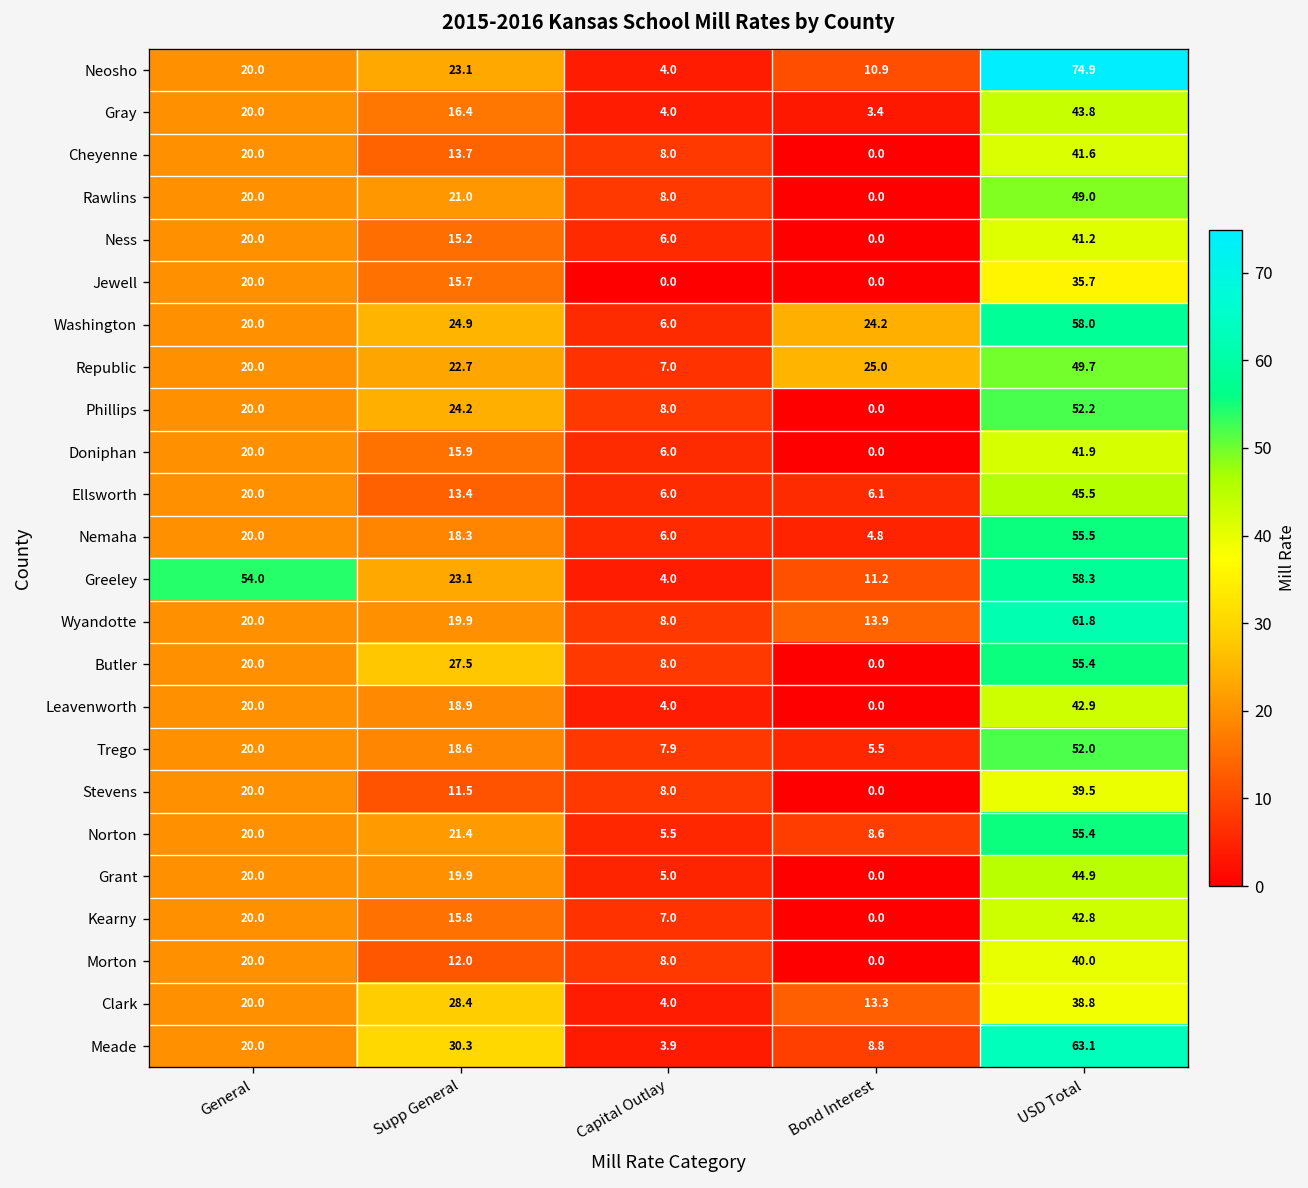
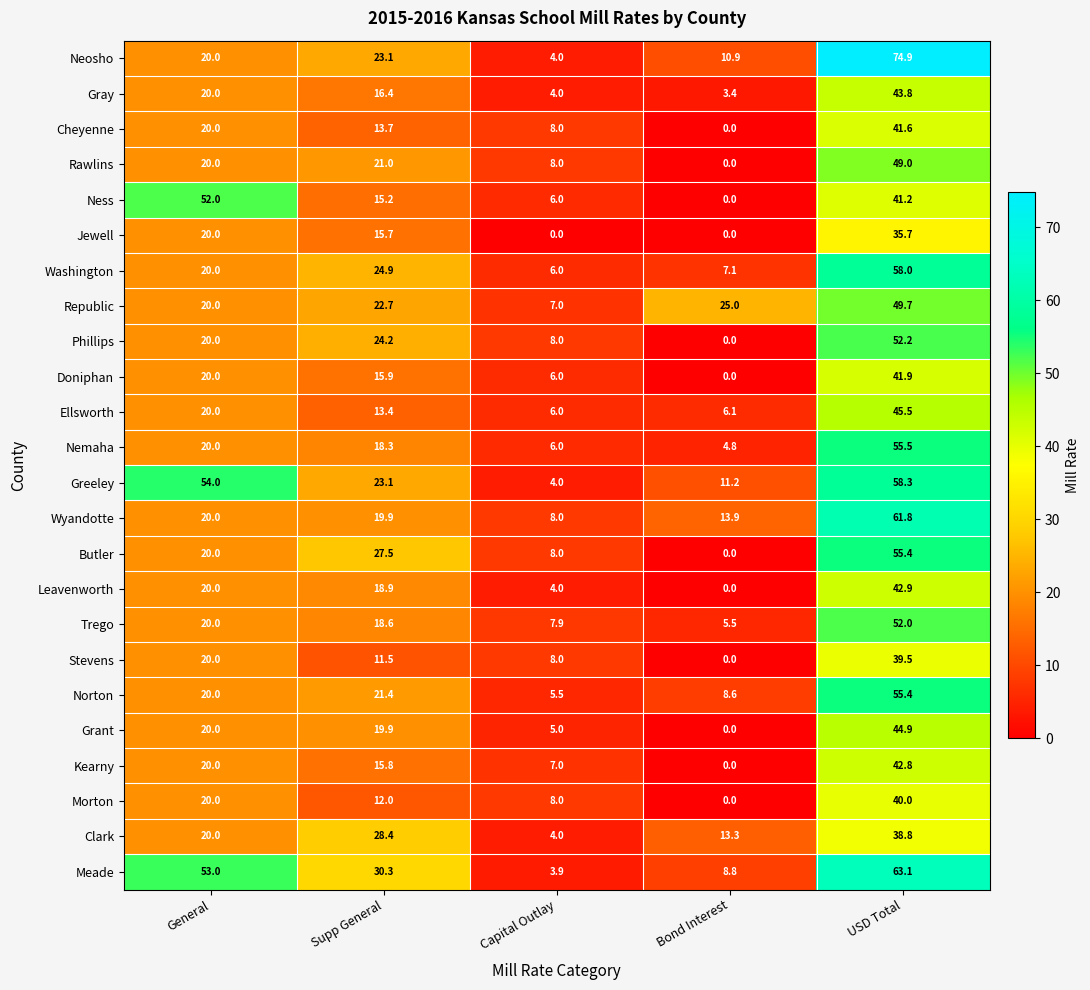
Ness, General: 20.0 -> 52.0
Washington, Bond Interest: 24.2 -> 7.1
Meade, General: 20.0 -> 53.0
